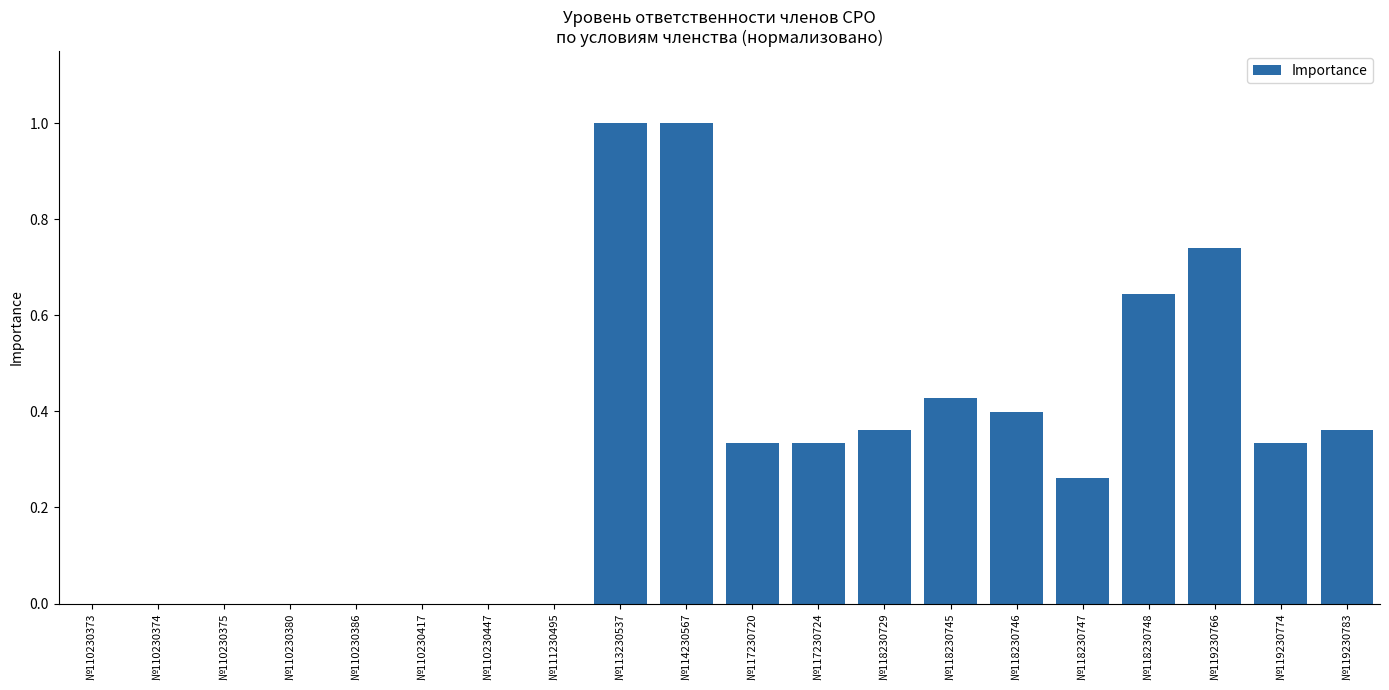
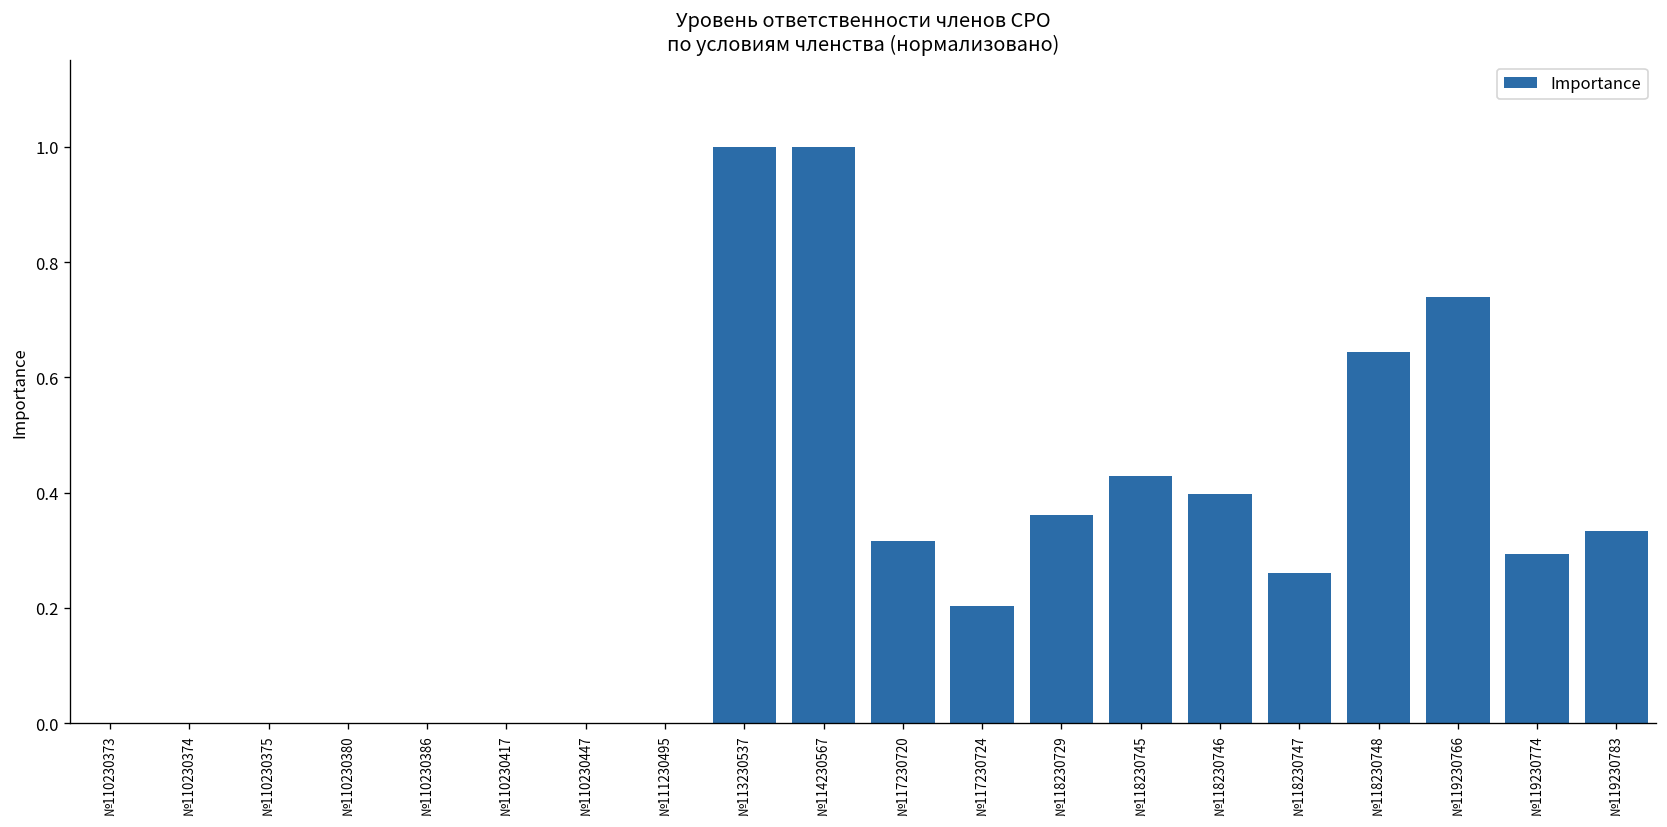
№117230720: 0.33 -> 0.32
№117230724: 0.33 -> 0.20
№119230774: 0.33 -> 0.29
№119230783: 0.36 -> 0.33
